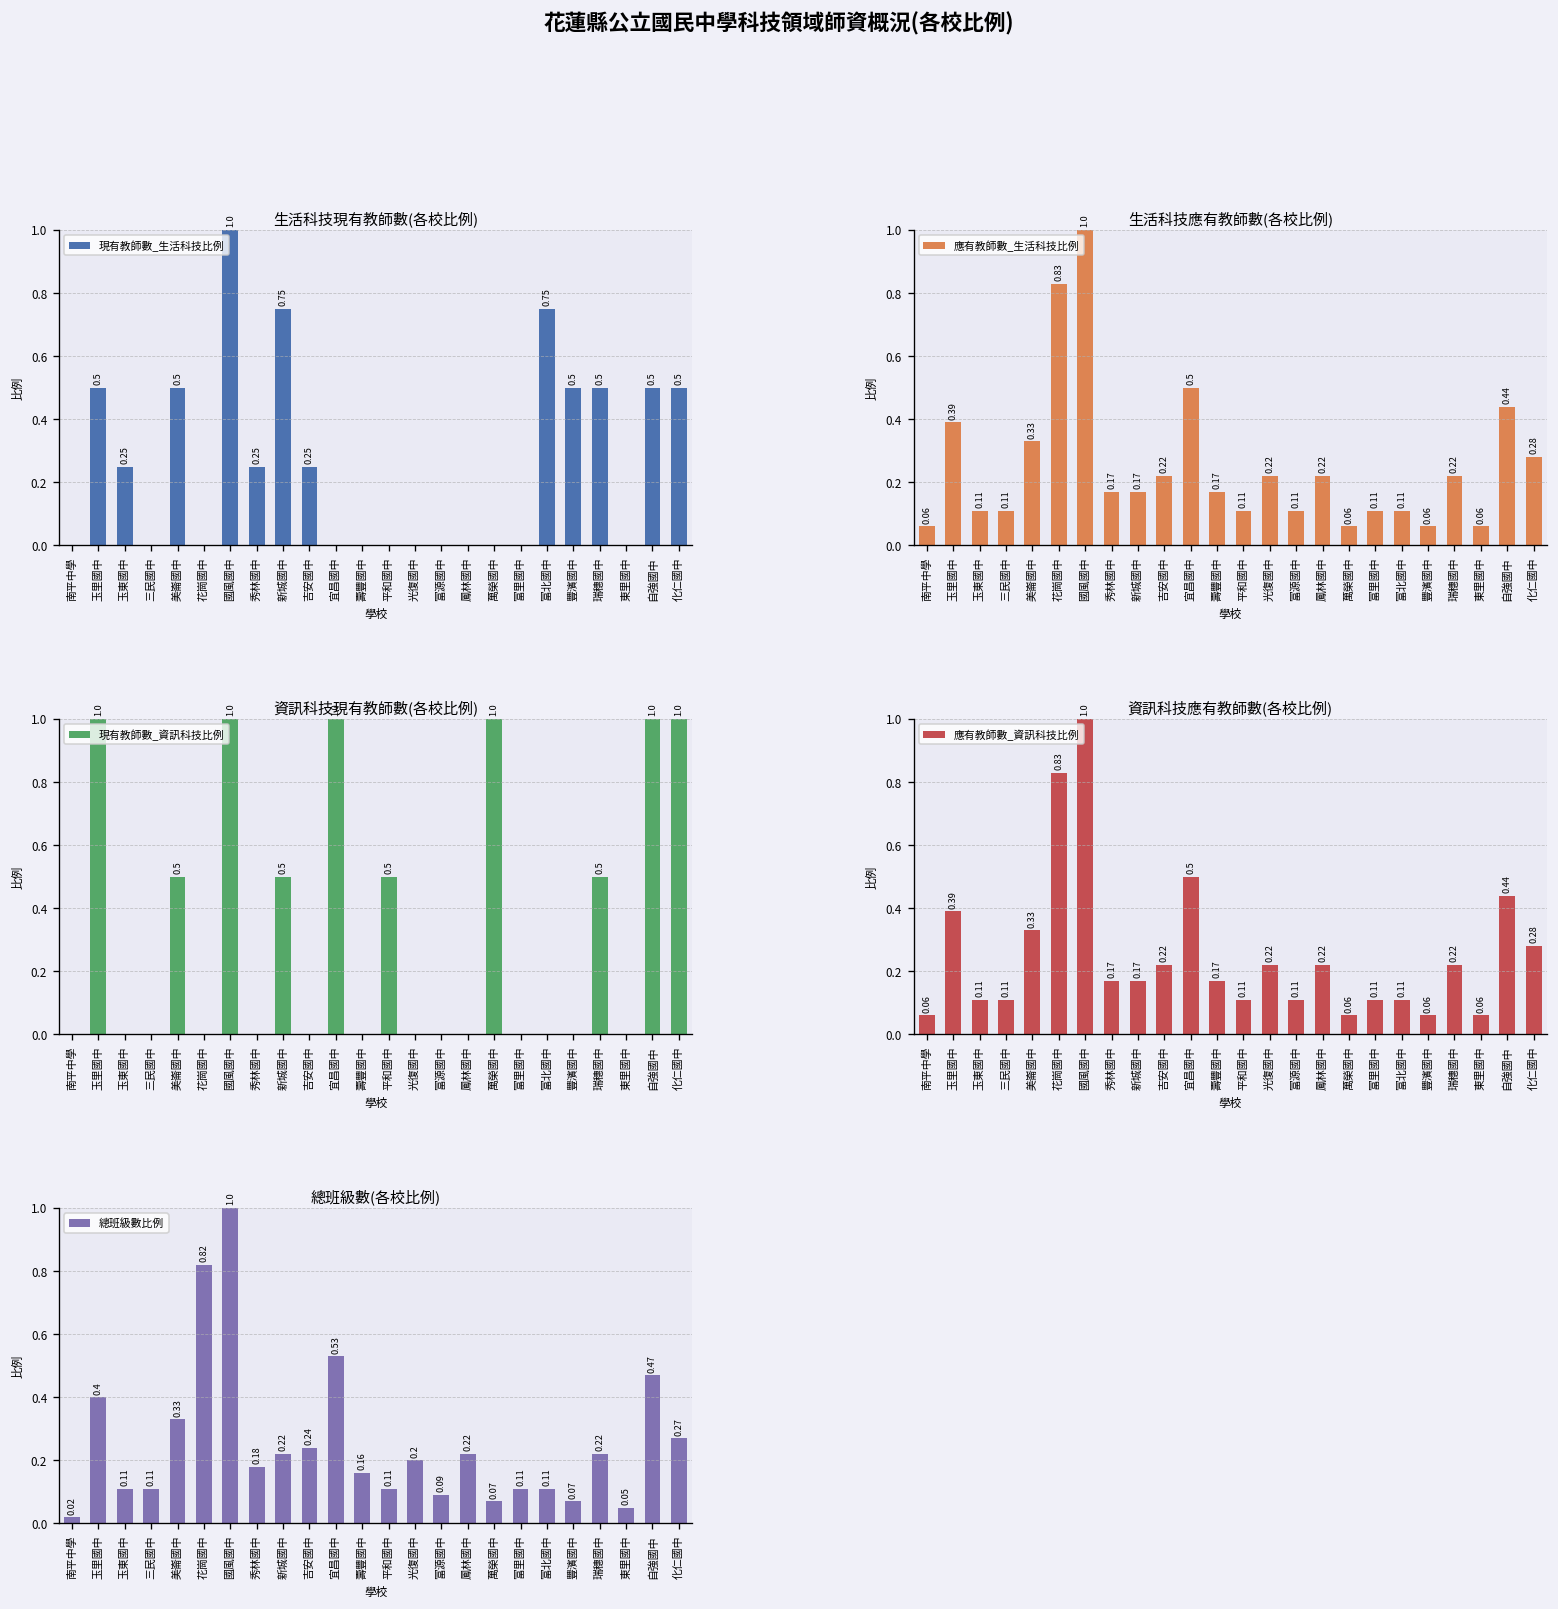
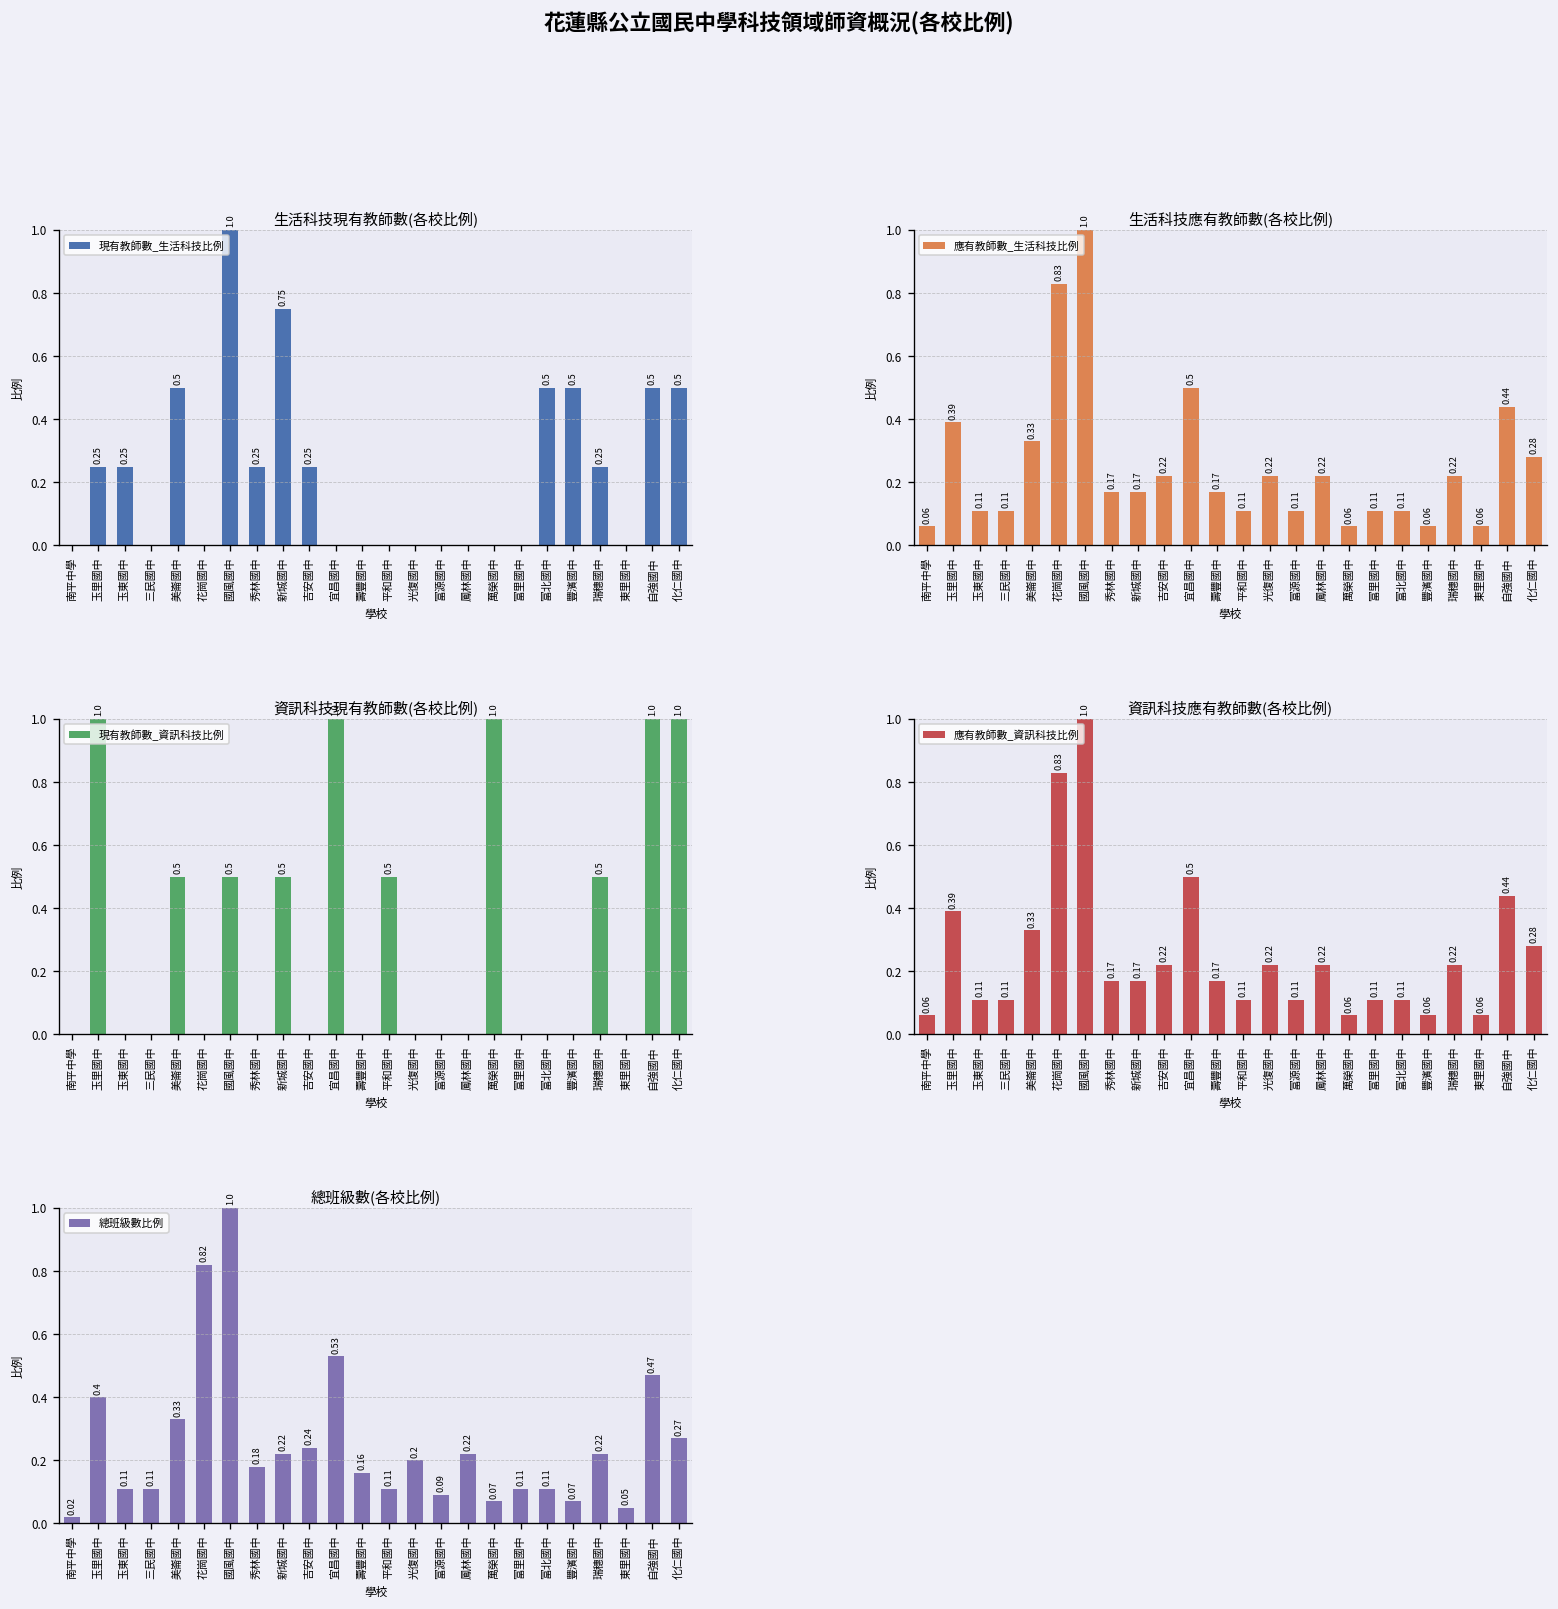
生活科技現有教師數(各校比例), 玉里國中: 0.5 -> 0.25
生活科技現有教師數(各校比例), 富北國中: 0.75 -> 0.5
生活科技現有教師數(各校比例), 瑞穗國中: 0.5 -> 0.25
資訊科技現有教師數(各校比例), 國風國中: 1.0 -> 0.5
